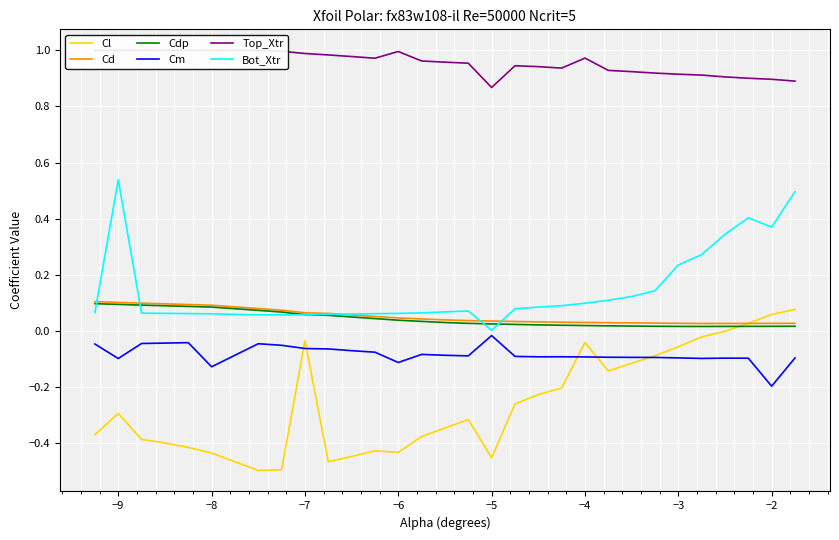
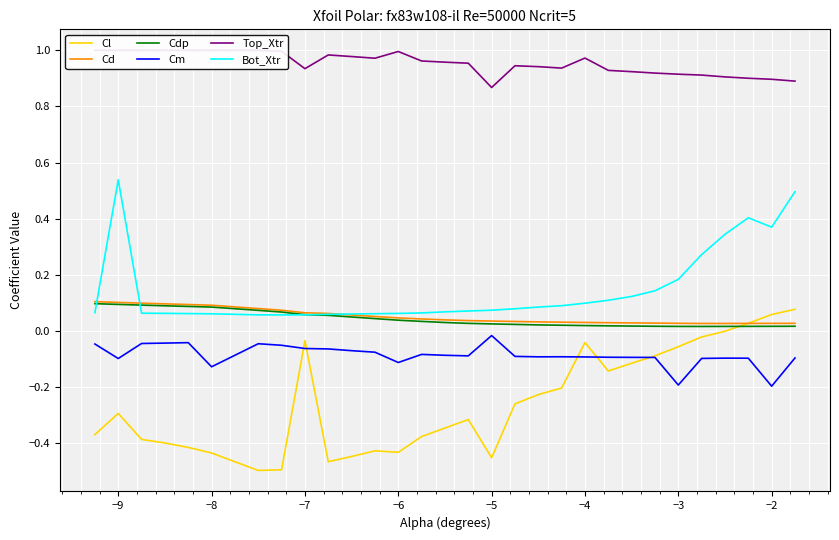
Top_Xtr, −7: 0.99 -> 0.93
Bot_Xtr, −5: 0.00 -> 0.07
Cm, −3: -0.10 -> -0.19
Bot_Xtr, −3: 0.24 -> 0.18
